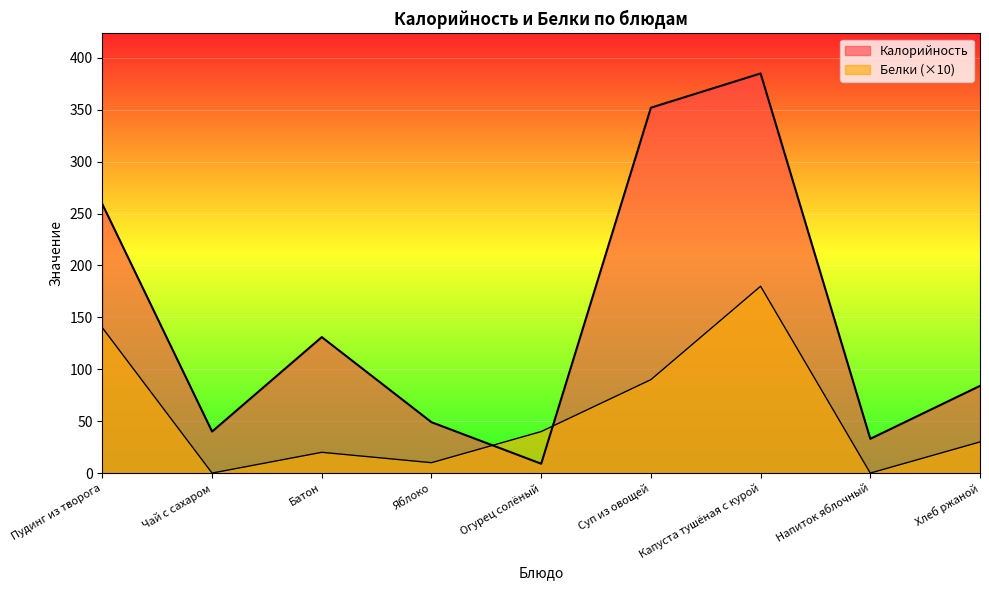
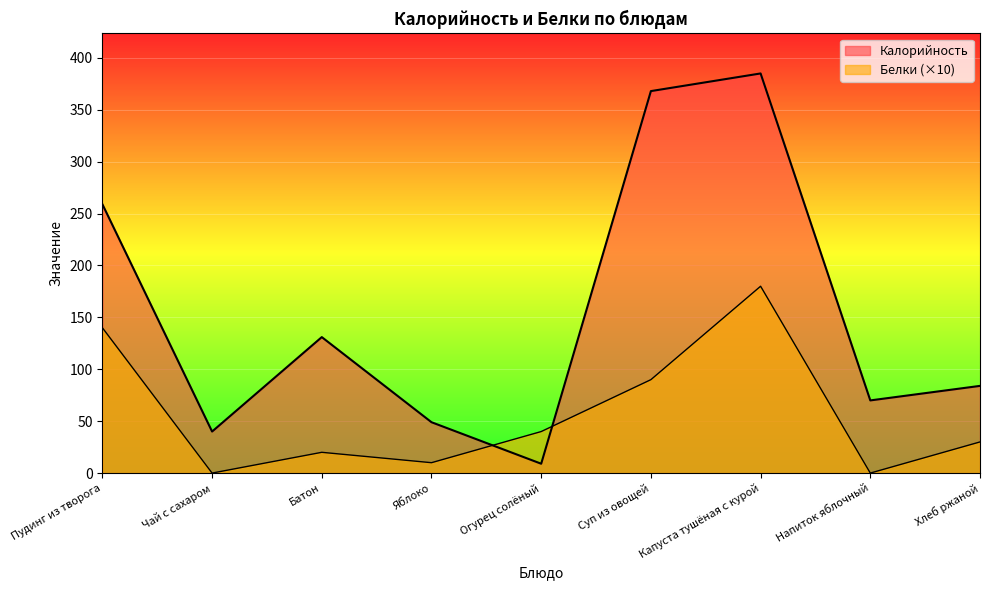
Калорийность, Суп из овощей: 352 -> 368
Калорийность, Напиток яблочный: 33 -> 70
